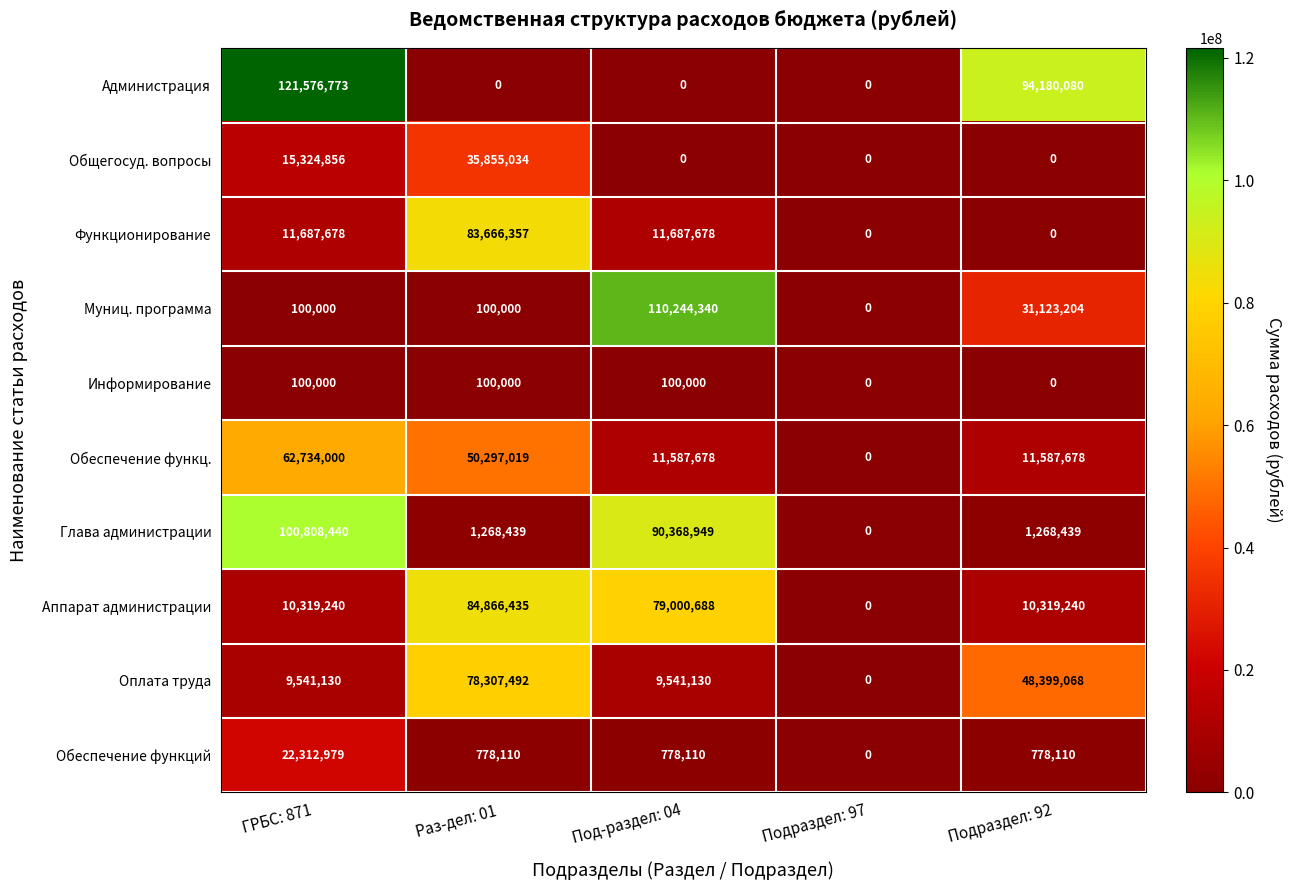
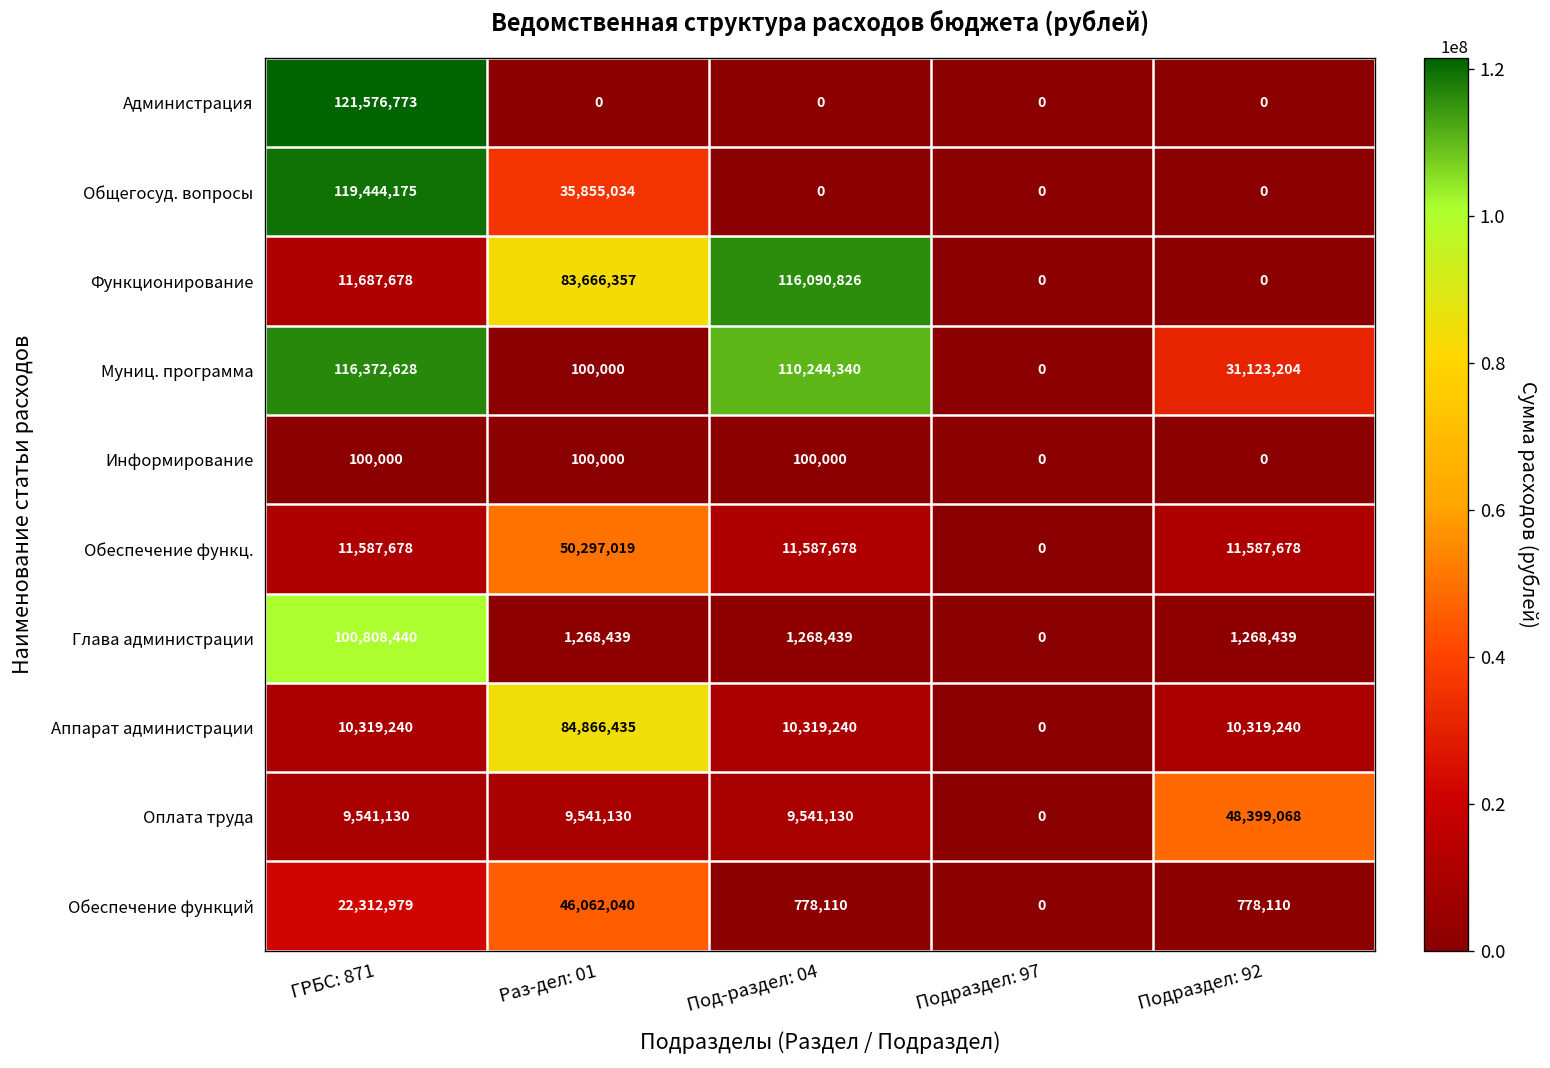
Администрация, Подраздел: 92: 94,180,080 -> 0
Общегосуд. вопросы, ГРБС: 871: 15,324,856 -> 119,444,175
Функционирование, Под-раздел: 04: 11,687,678 -> 116,090,826
Муниц. программа, ГРБС: 871: 100,000 -> 116,372,628
Обеспечение функц., ГРБС: 871: 62,734,000 -> 11,587,678
Глава администрации, Под-раздел: 04: 90,368,949 -> 1,268,439
Аппарат администрации, Под-раздел: 04: 79,000,688 -> 10,319,240
Оплата труда, Раз-дел: 01: 78,307,492 -> 9,541,130
Обеспечение функций, Раз-дел: 01: 778,110 -> 46,062,040
